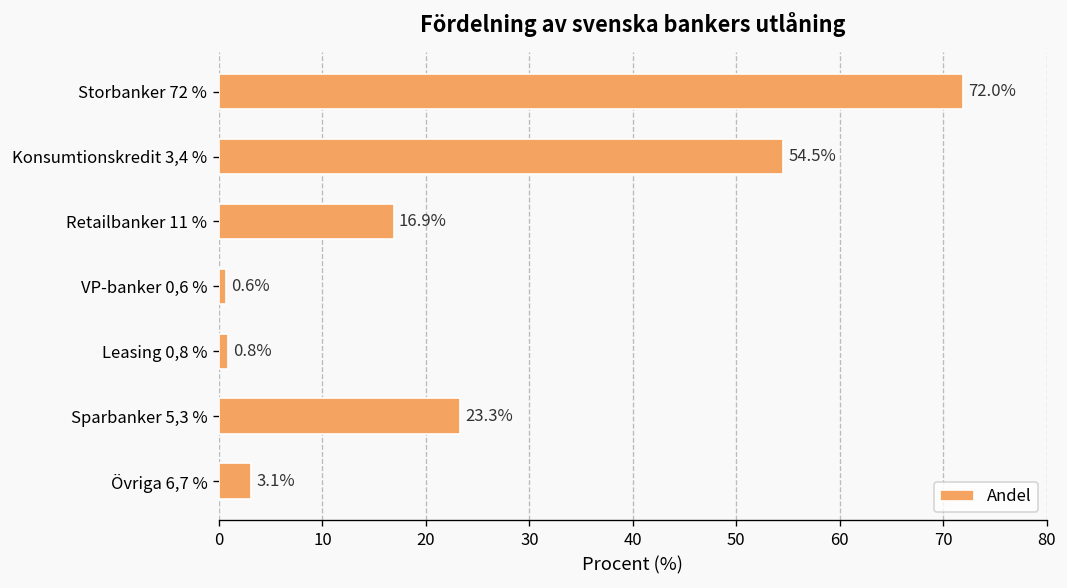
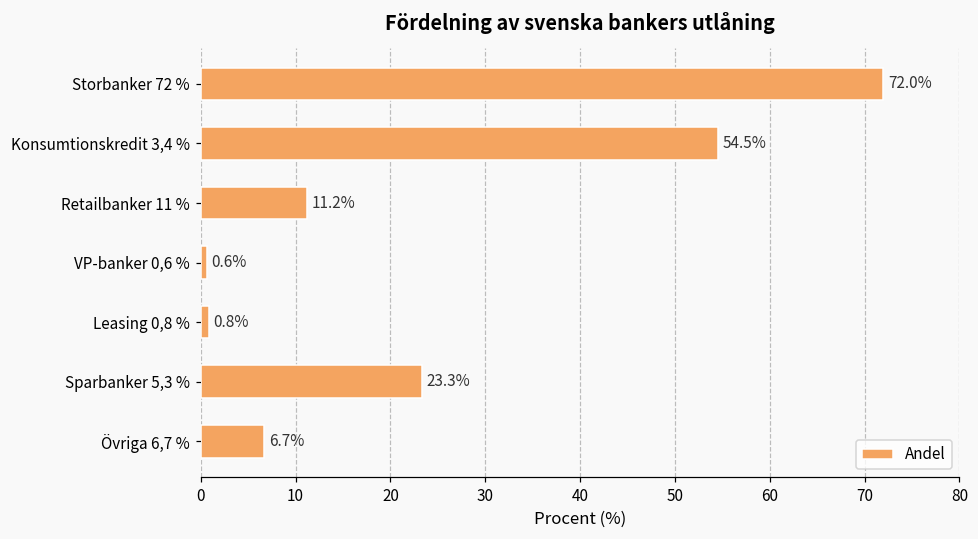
Retailbanker 11 %: 16.9% -> 11.2%
Övriga 6,7 %: 3.1% -> 6.7%
